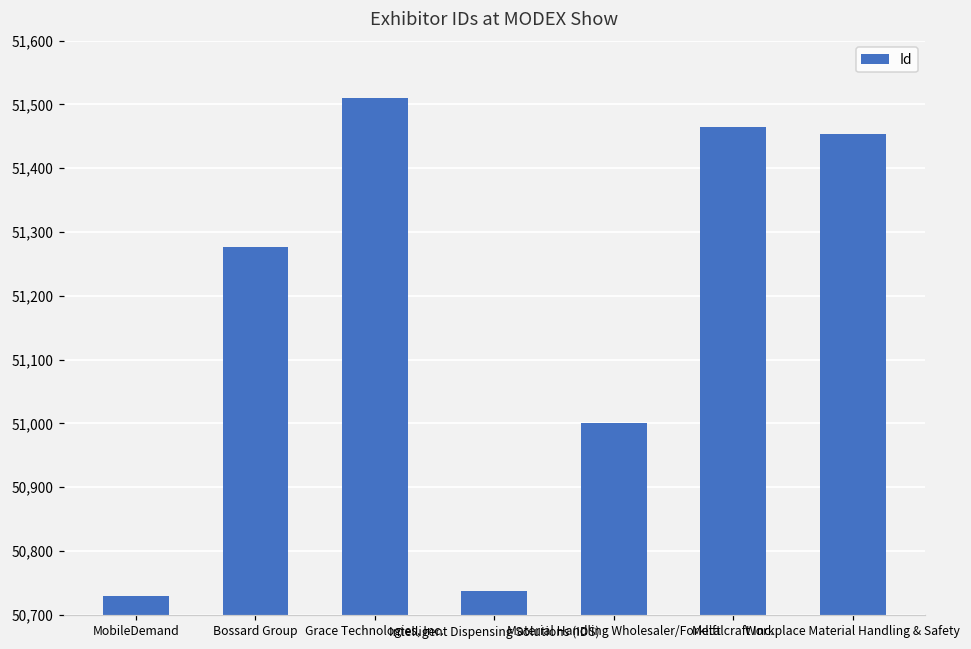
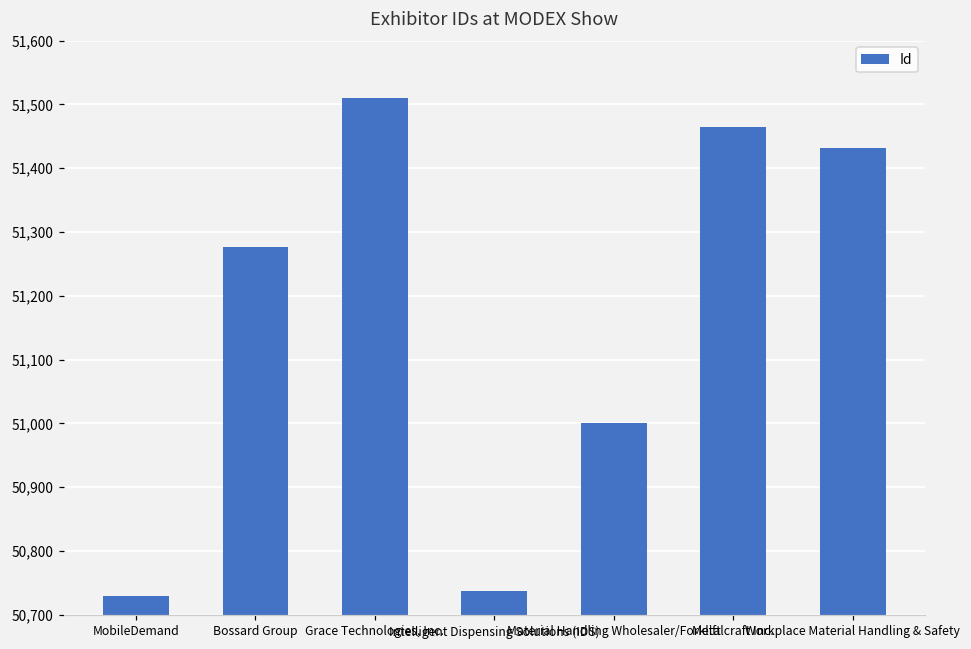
Workplace Material Handling & Safety: 51,450 -> 51,430
